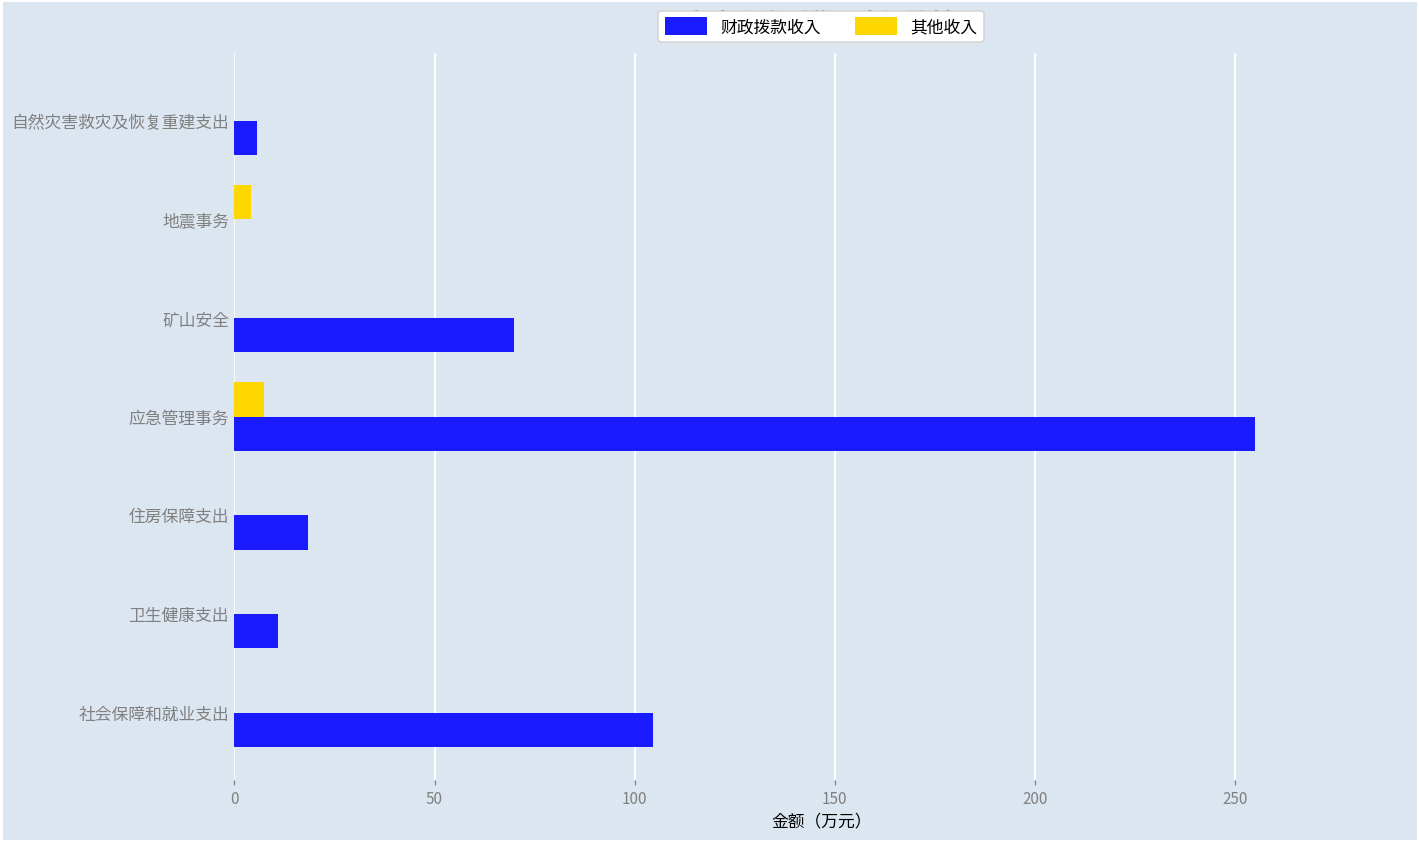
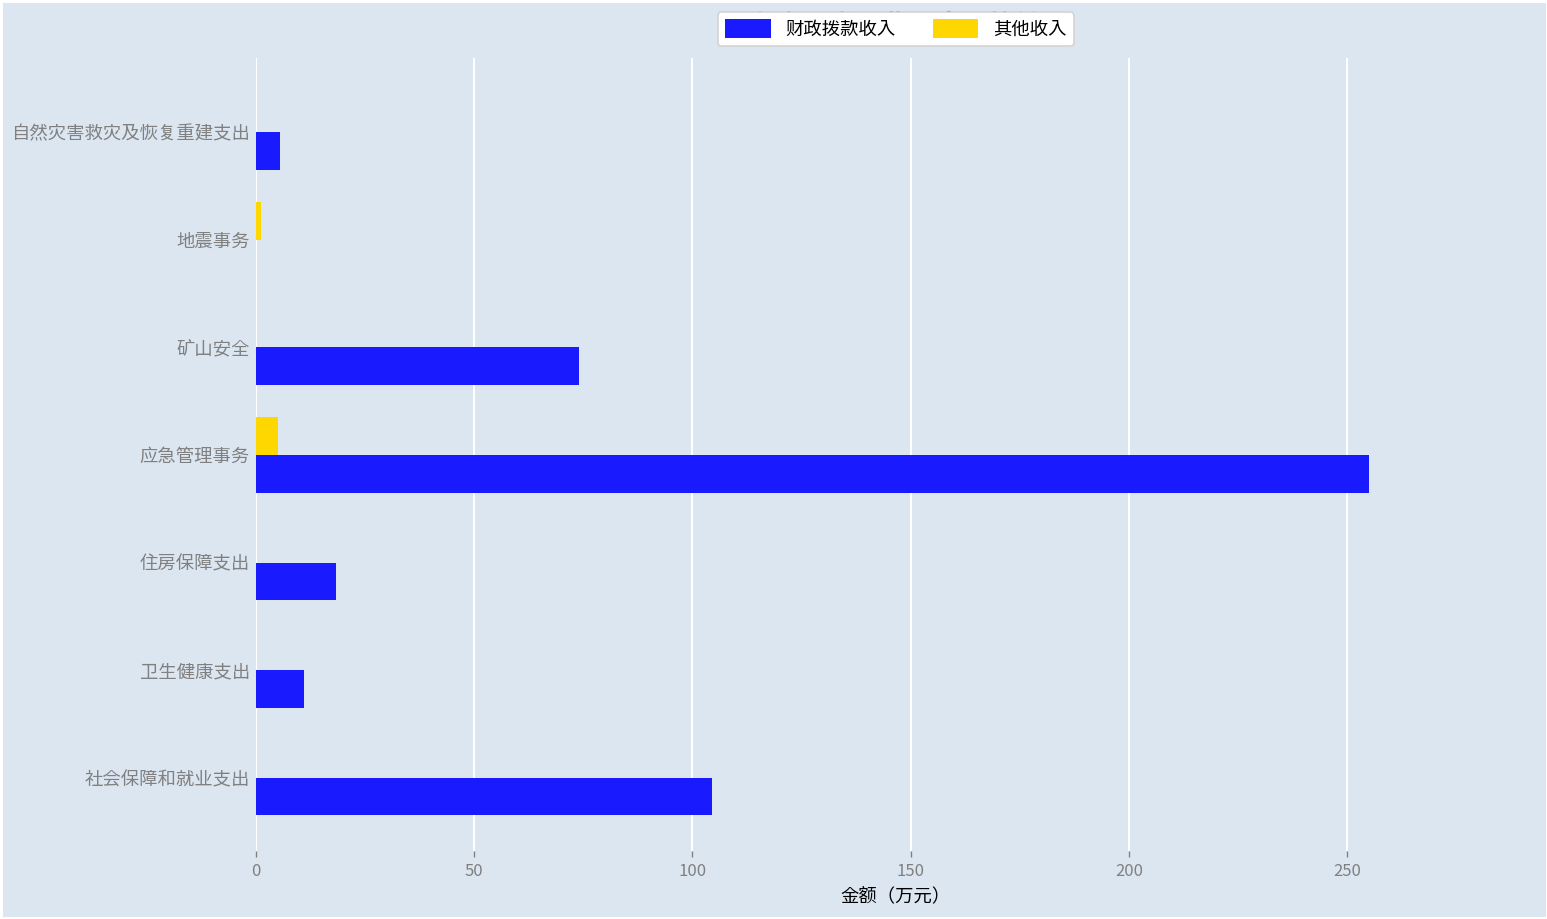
其他收入, 地震事务: 4 -> 1
财政拨款收入, 矿山安全: 70 -> 74
其他收入, 应急管理事务: 7 -> 5
